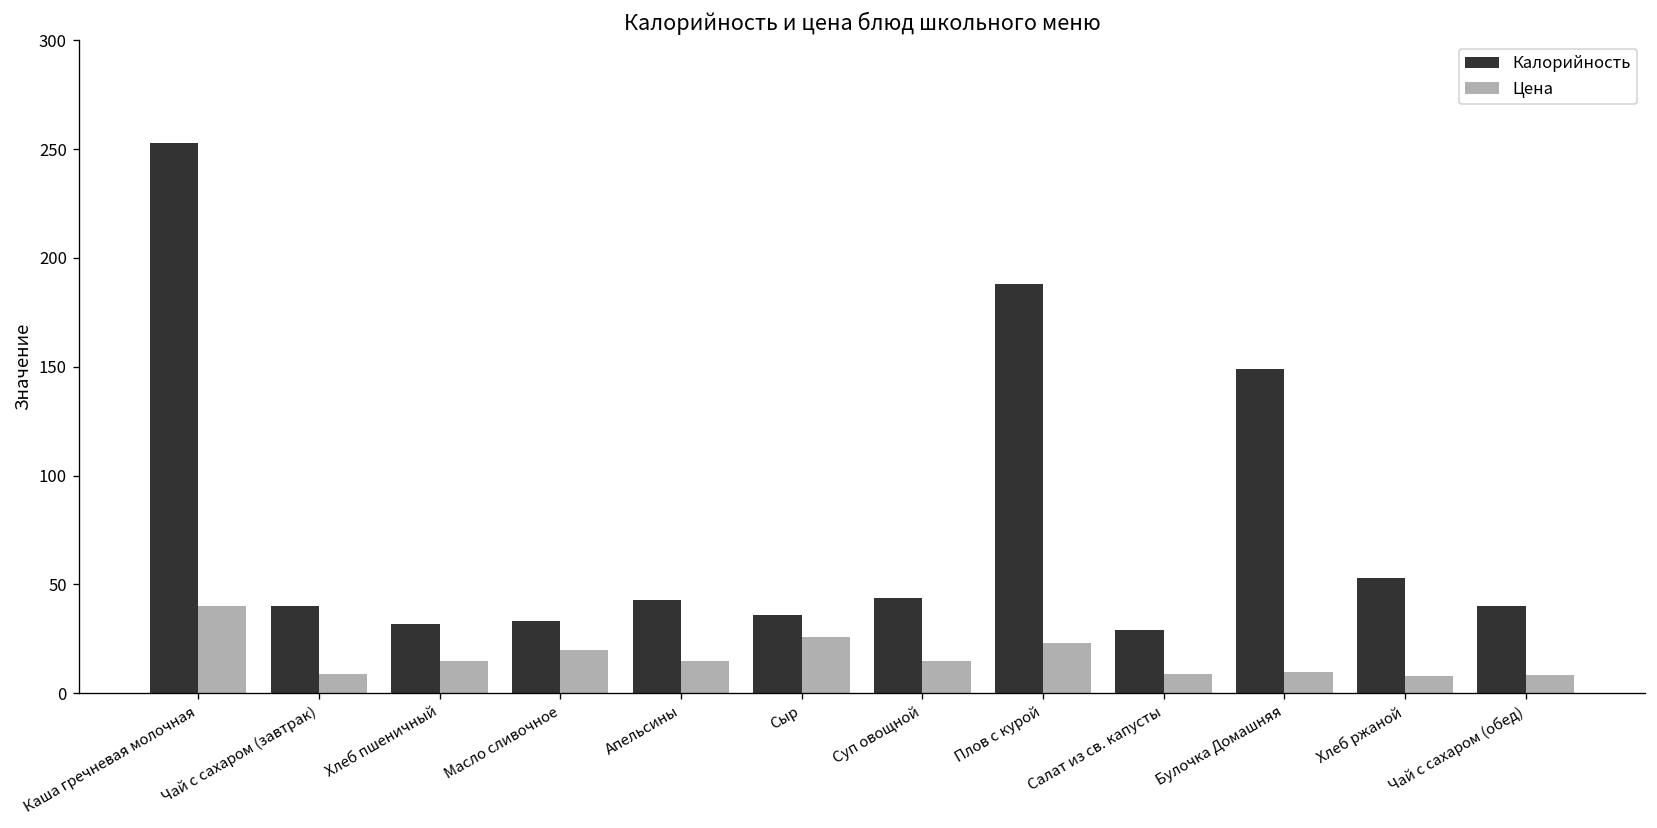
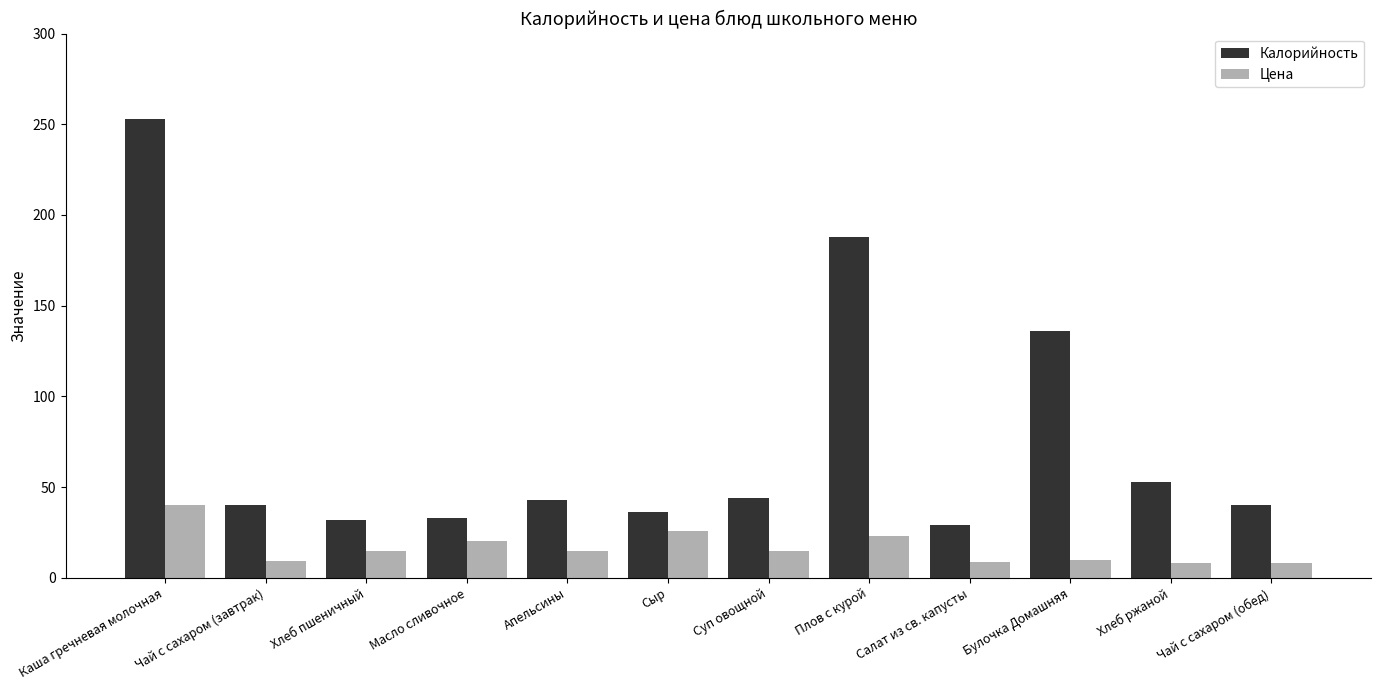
Калорийность, Булочка Домашняя: 149 -> 136
